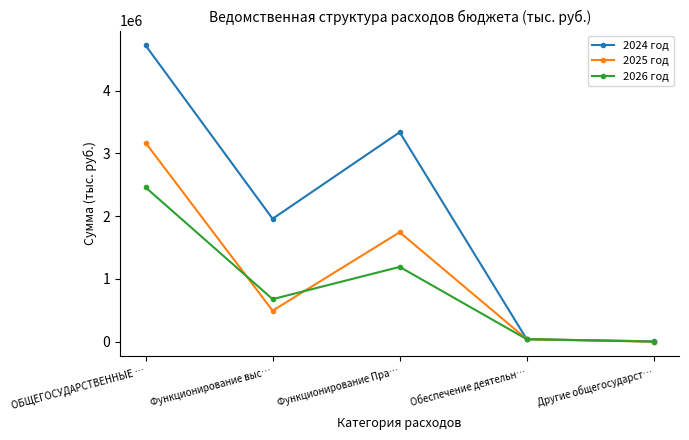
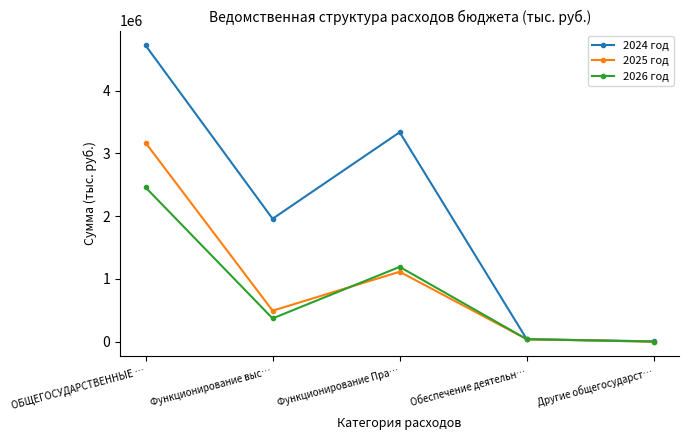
2026 год, Функционирование выс…: 700000 -> 400000
2025 год, Функционирование Пра…: 1700000 -> 1100000
